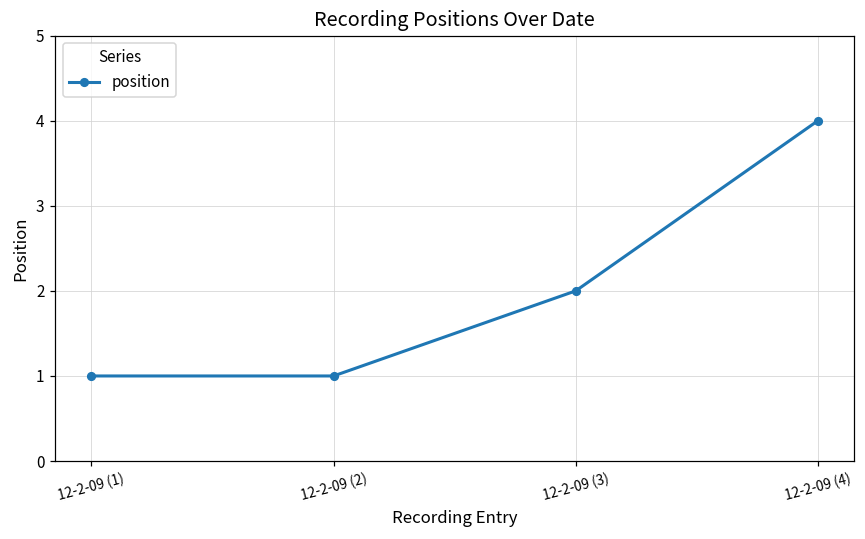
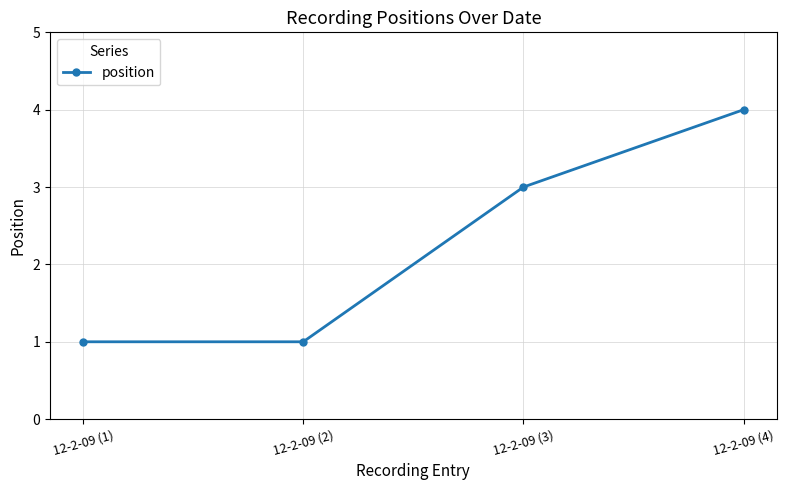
12-2-09 (3): 2 -> 3
